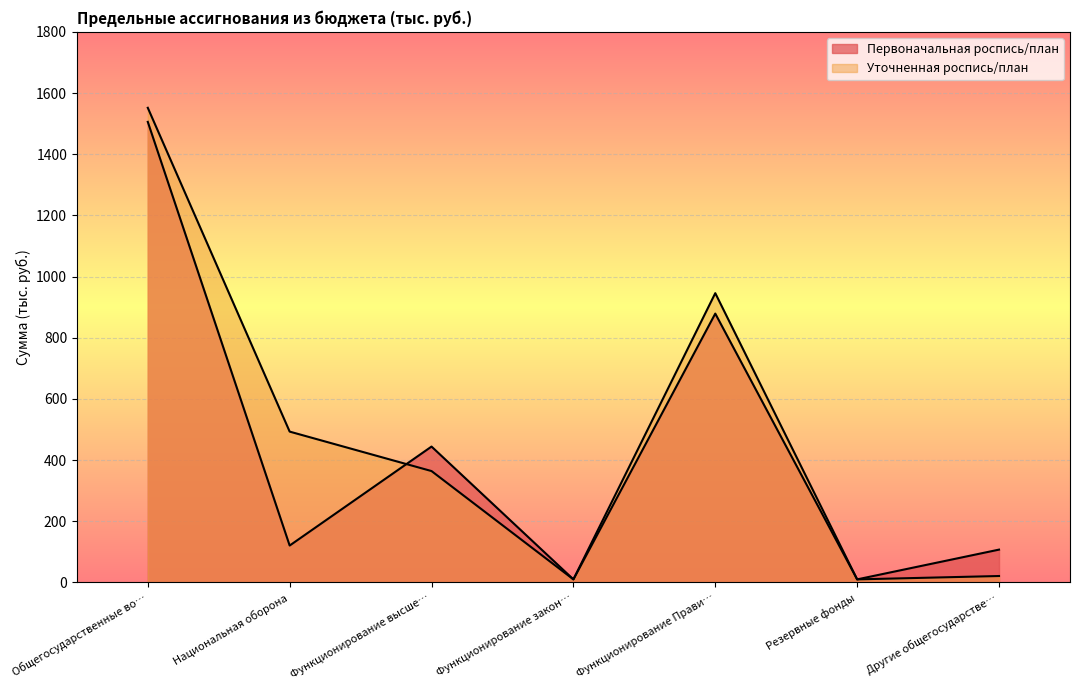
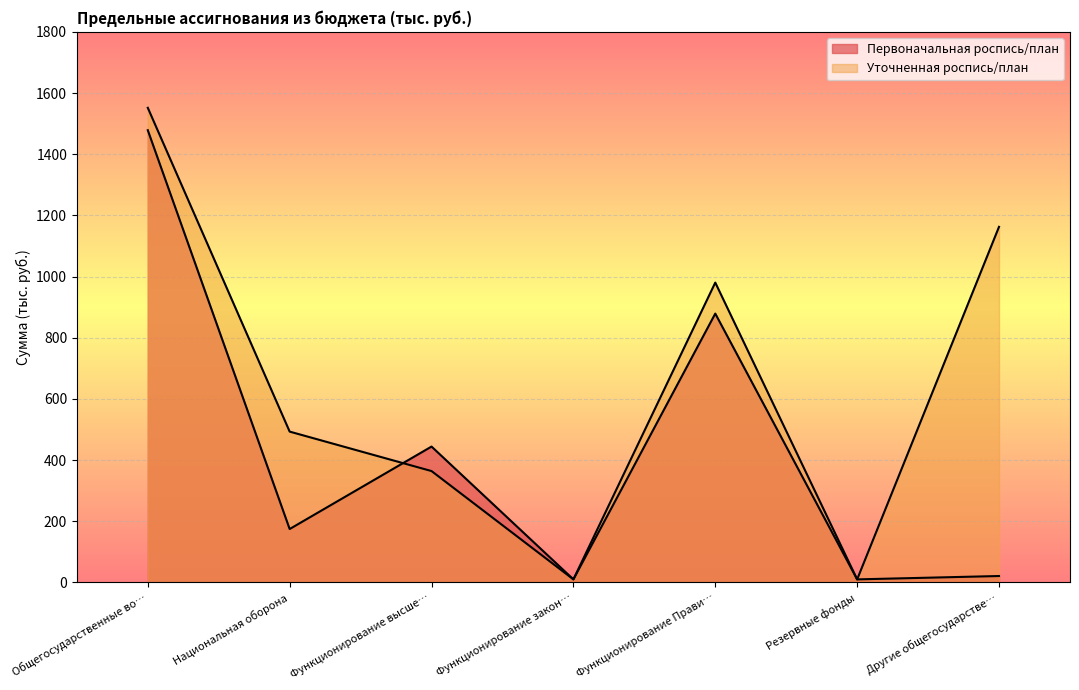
Первоначальная роспись/план, Общегосударственные во…: 1510 -> 1480
Первоначальная роспись/план, Национальная оборона: 120 -> 170
Уточненная роспись/план, Функционирование Прави…: 950 -> 980
Первоначальная роспись/план, Другие общегосударстве…: 110 -> 20
Уточненная роспись/план, Другие общегосударстве…: 20 -> 1160
